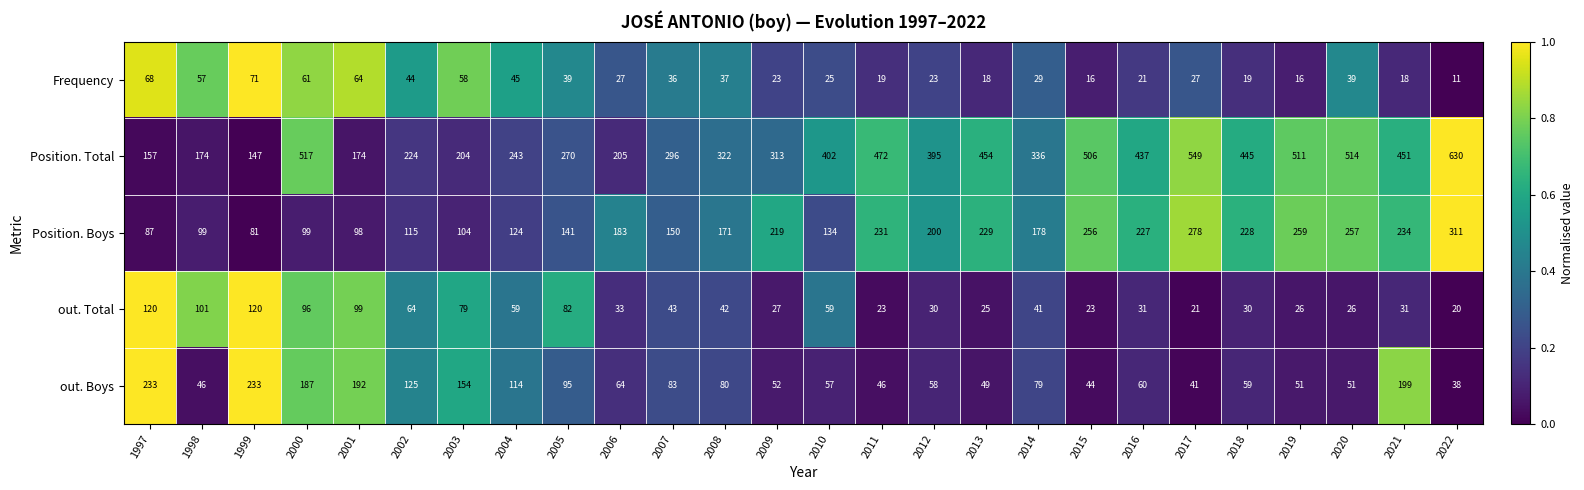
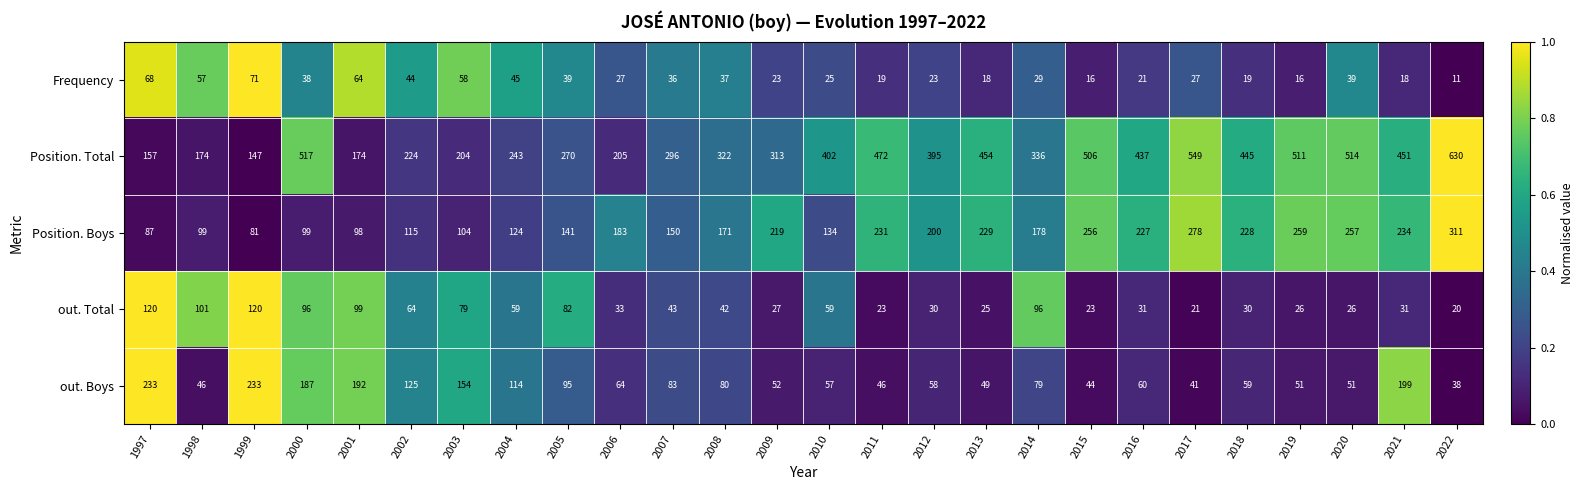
Frequency, 2000: 61 -> 38
out. Total, 2014: 41 -> 96
